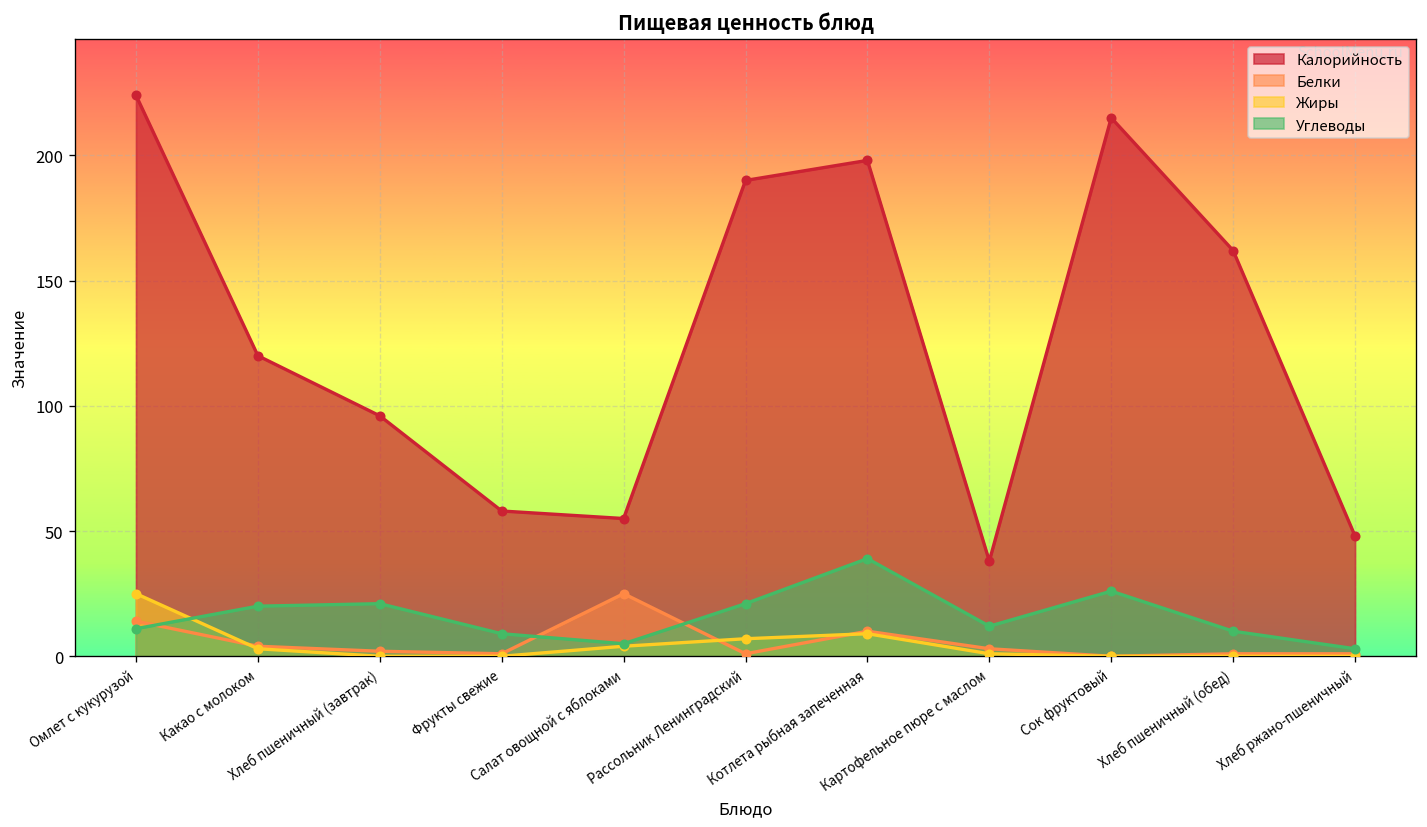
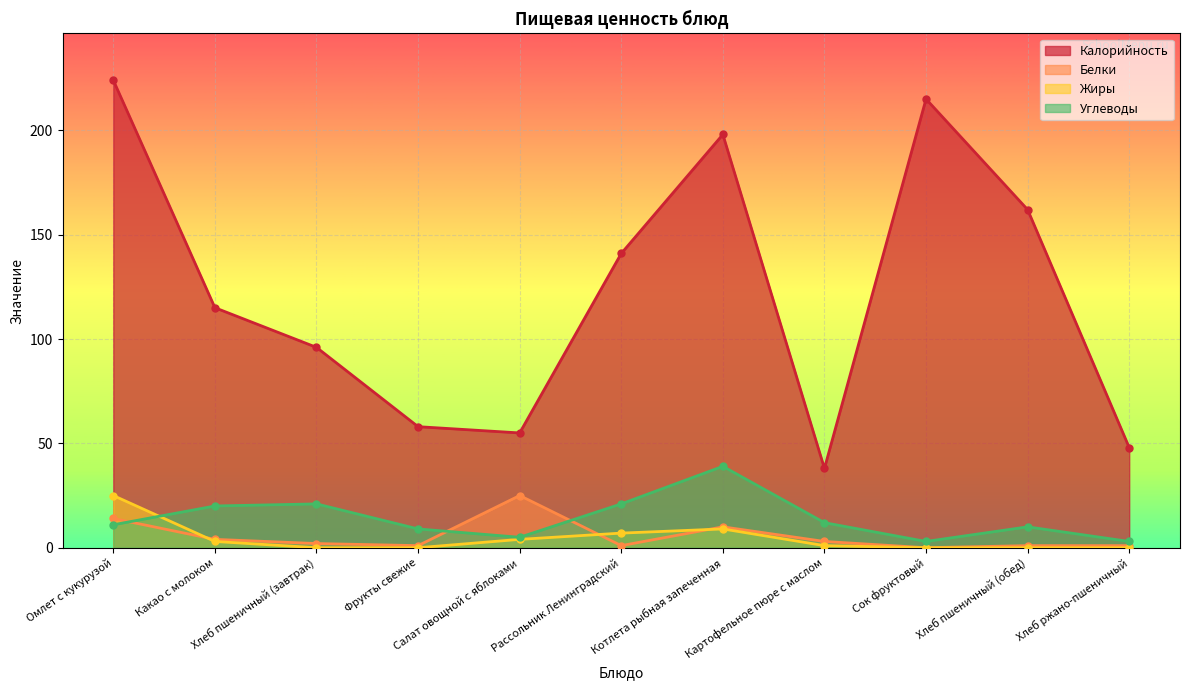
Калорийность, Какао с молоком: 120 -> 115
Калорийность, Рассольник Ленинградский: 190 -> 141
Углеводы, Сок фруктовый: 26 -> 3
